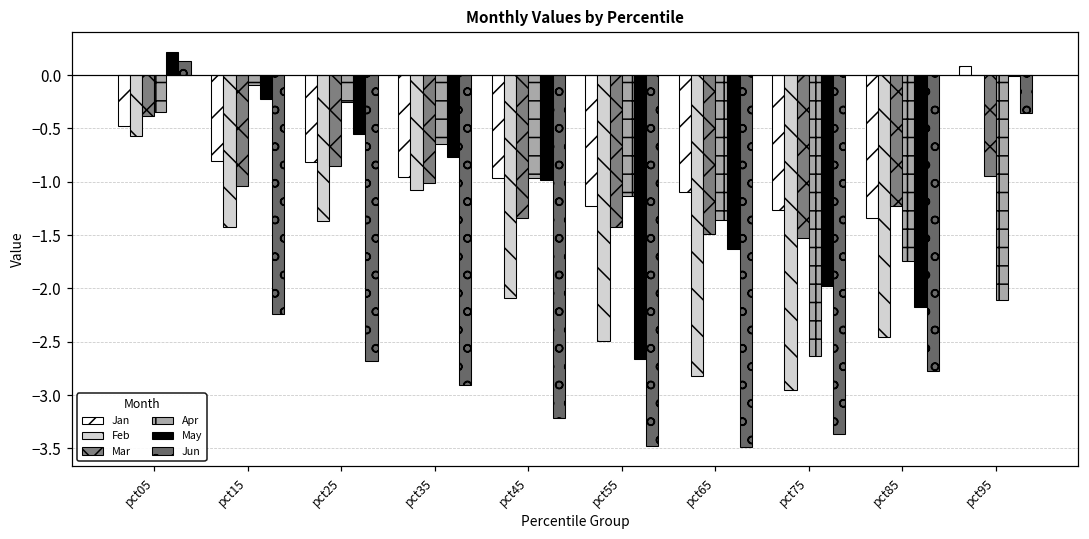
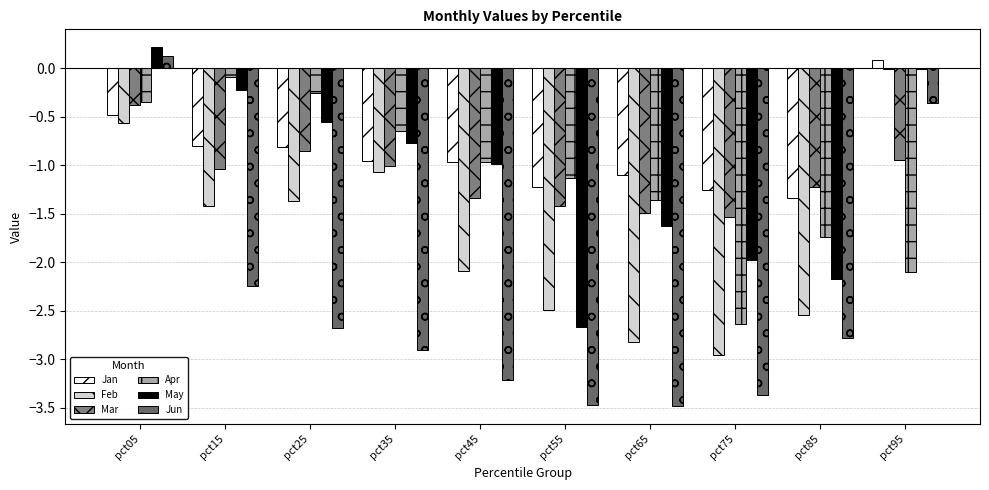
Feb, pct85: -2.45 -> -2.54
